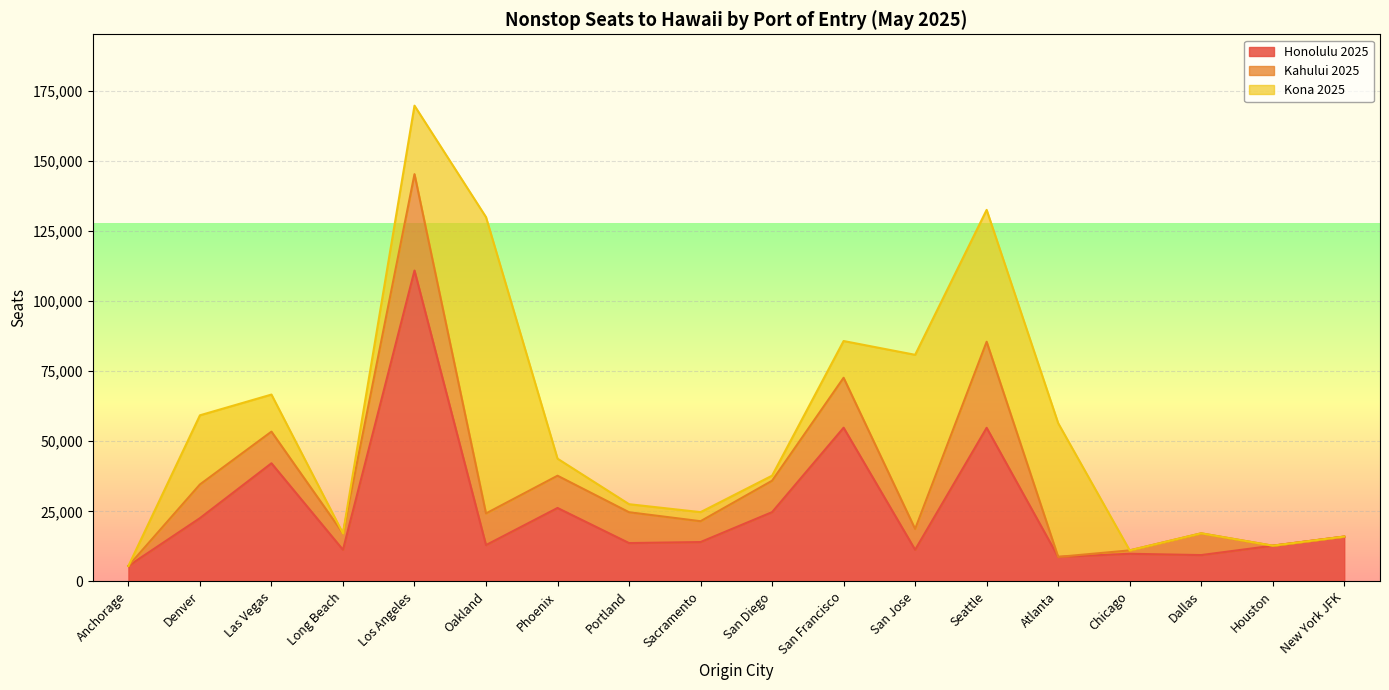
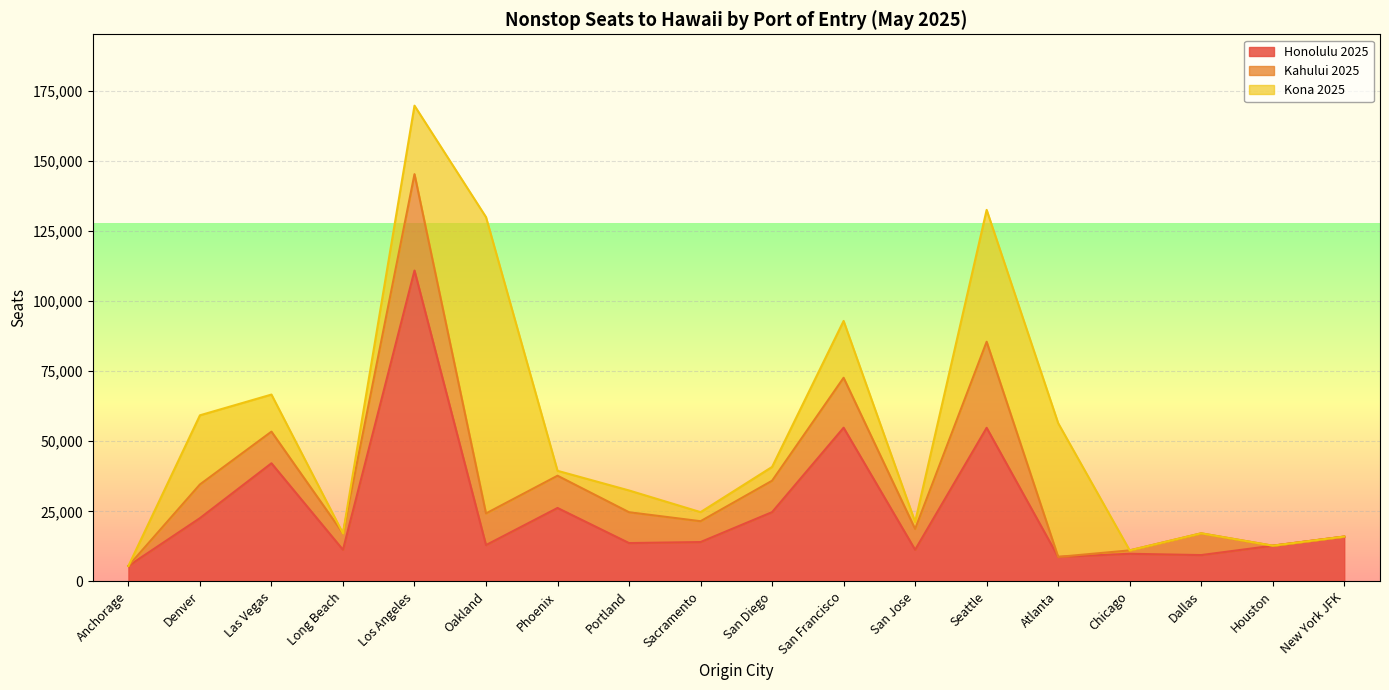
Kona 2025, Phoenix: 6,000 -> 2,000
Kona 2025, Portland: 3,000 -> 8,000
Kona 2025, San Diego: 2,000 -> 5,000
Kona 2025, San Francisco: 13,000 -> 20,000
Kona 2025, San Jose: 62,000 -> 2,000
